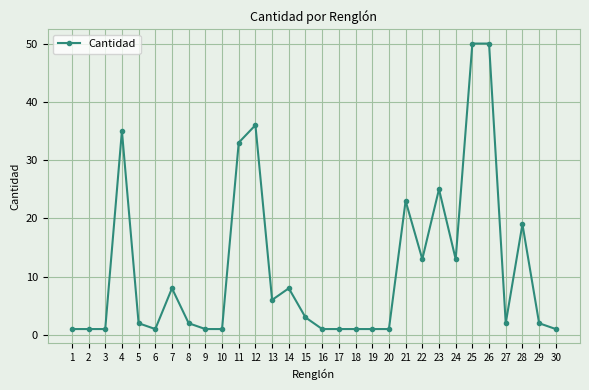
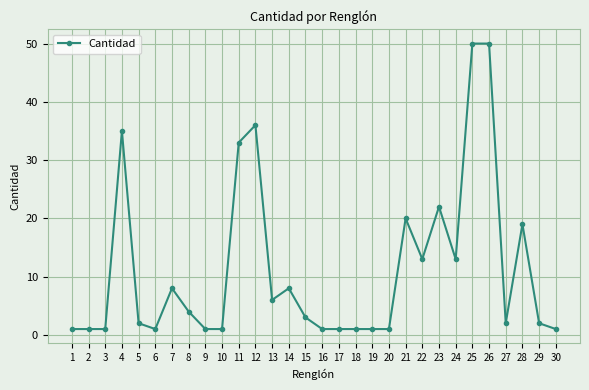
8: 2 -> 4
21: 23 -> 20
23: 25 -> 22
